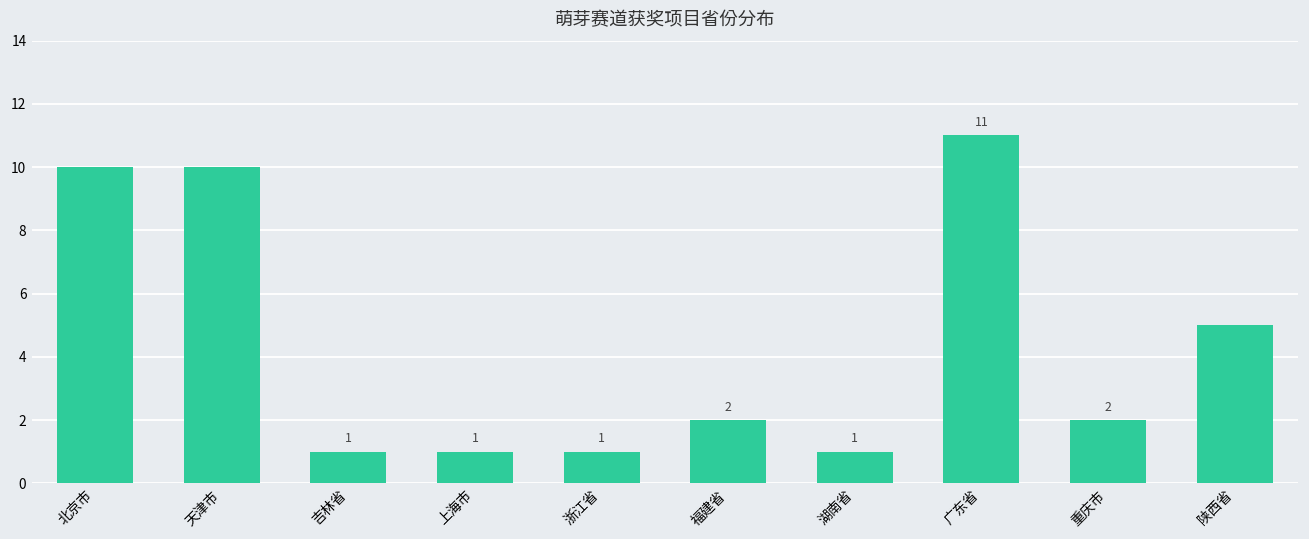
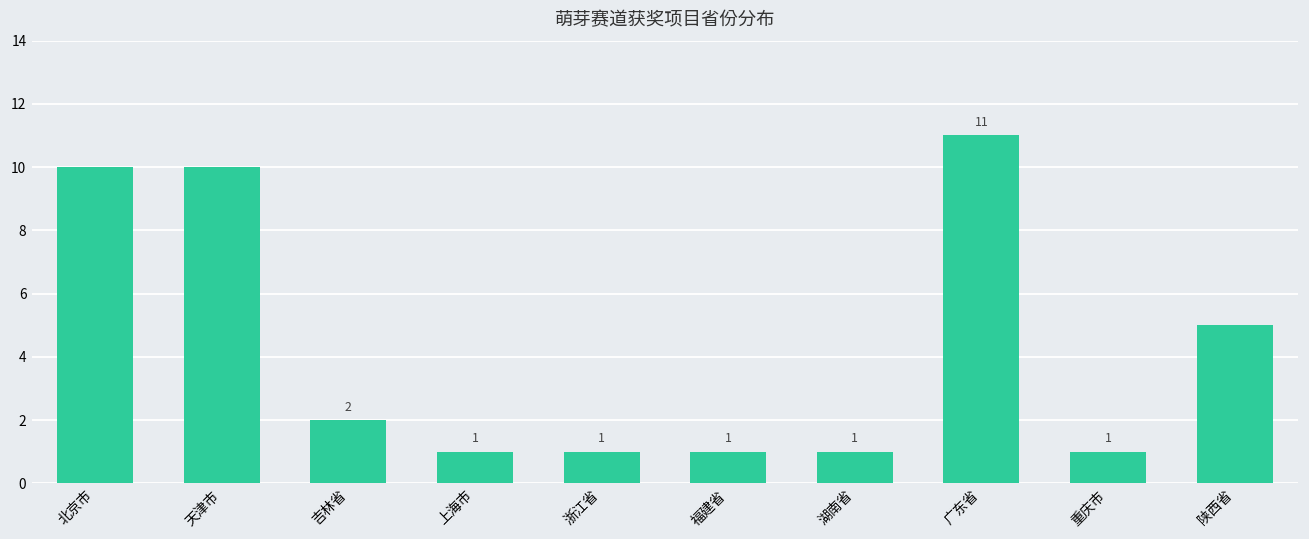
吉林省: 1 -> 2
福建省: 2 -> 1
重庆市: 2 -> 1
